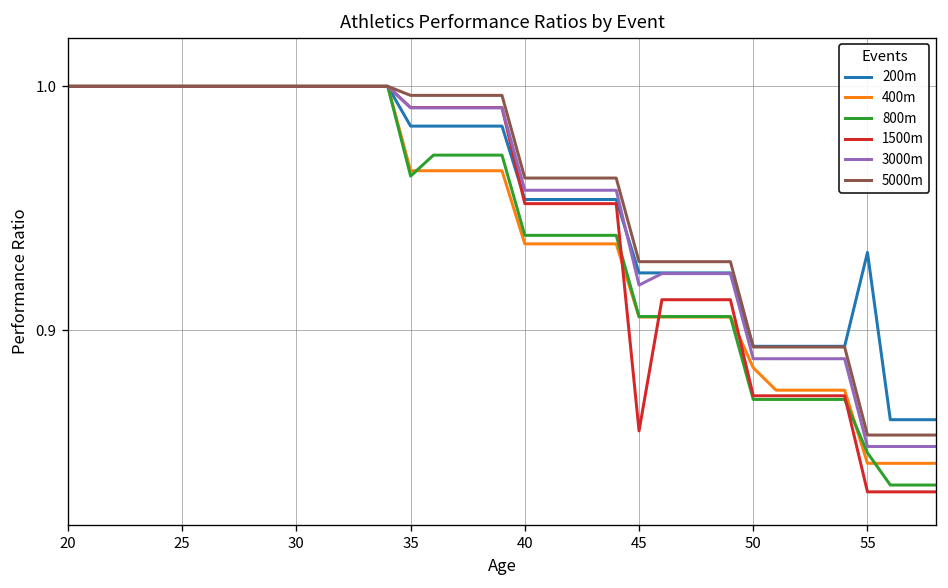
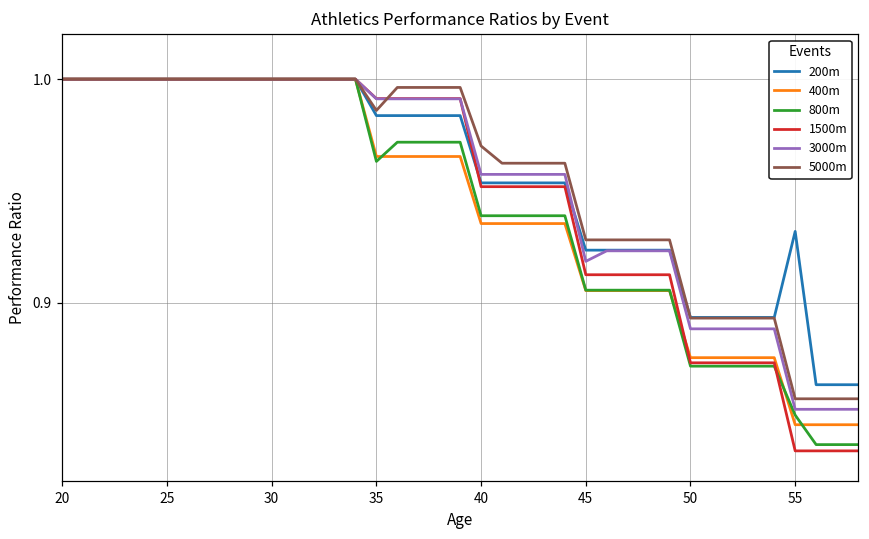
5000m, 35: 0.996 -> 0.986
5000m, 40: 0.962 -> 0.970
1500m, 45: 0.859 -> 0.913
400m, 50: 0.885 -> 0.875
